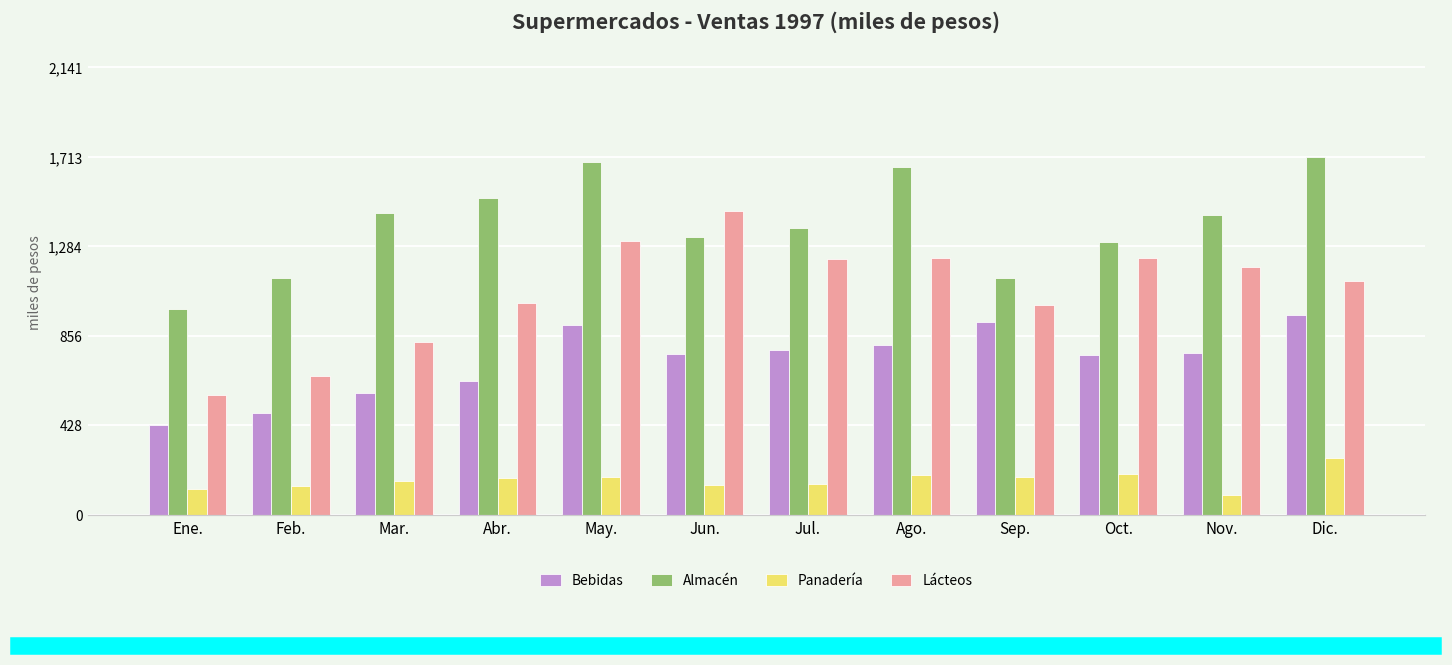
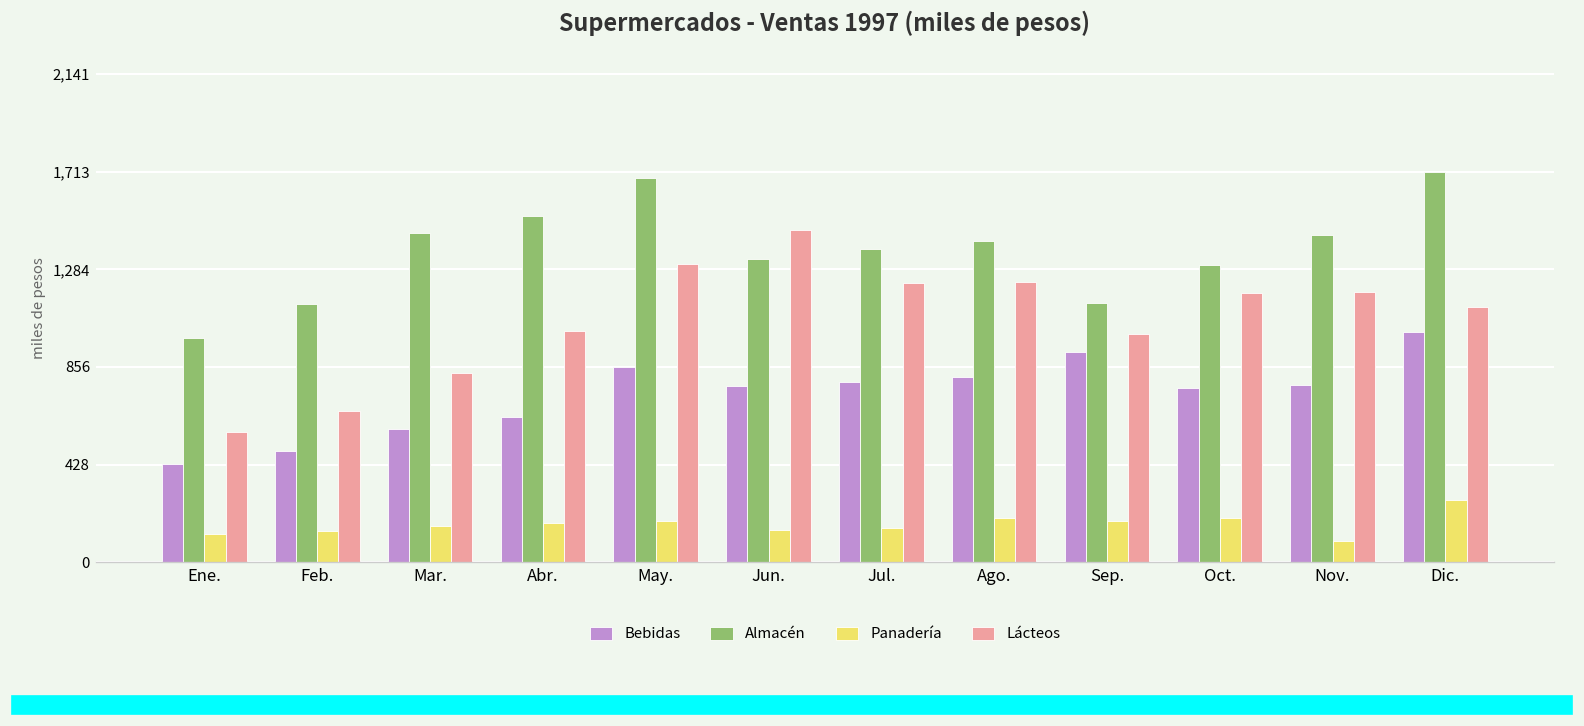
Bebidas, May.: 910 -> 850
Almacén, Ago.: 1,670 -> 1,410
Lácteos, Oct.: 1,230 -> 1,180
Bebidas, Dic.: 960 -> 1,010
